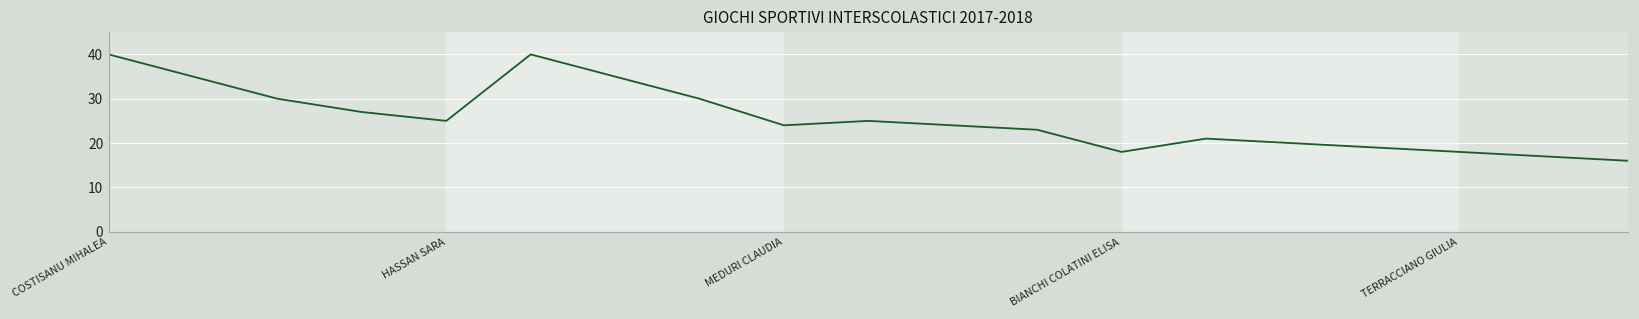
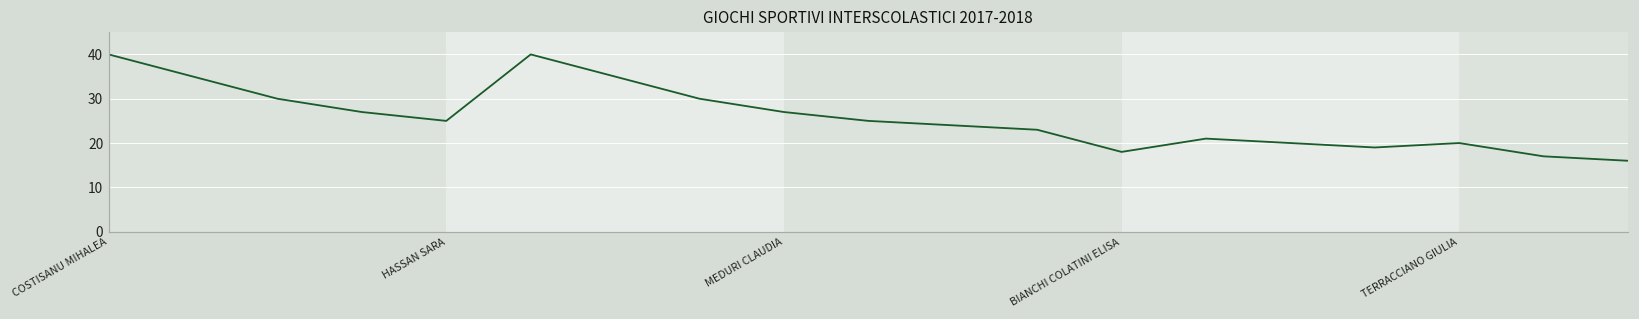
MEDURI CLAUDIA: 24 -> 27
TERRACCIANO GIULIA: 18 -> 20
